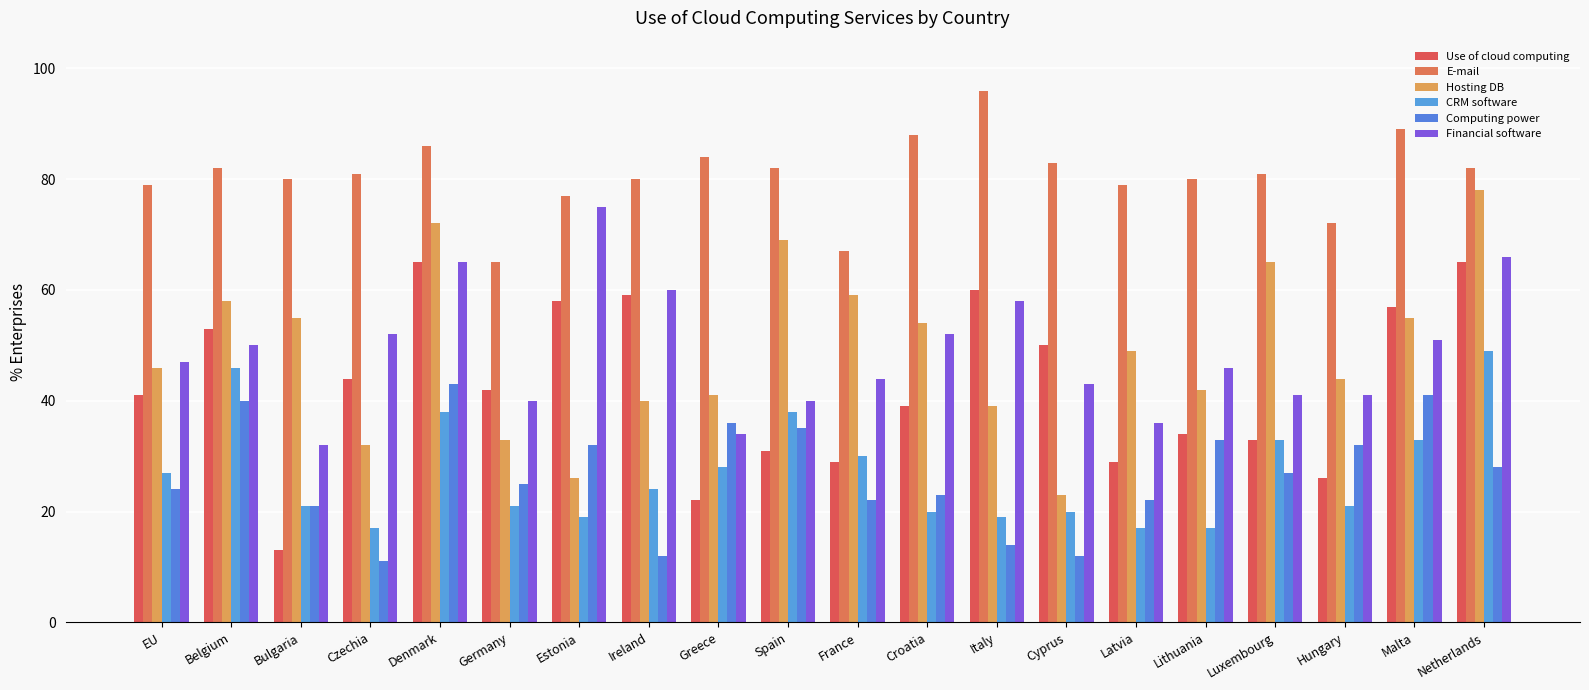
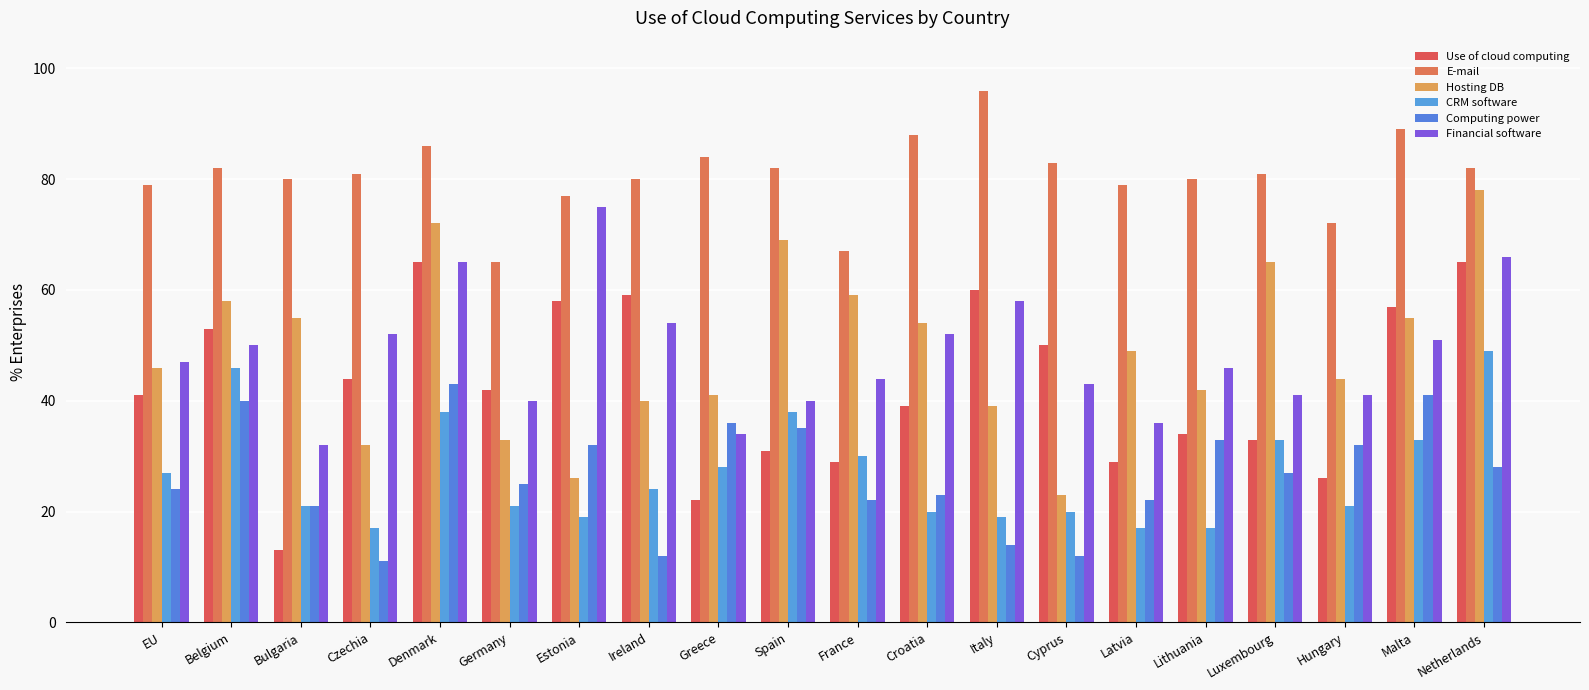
Financial software, Ireland: 60 -> 54
